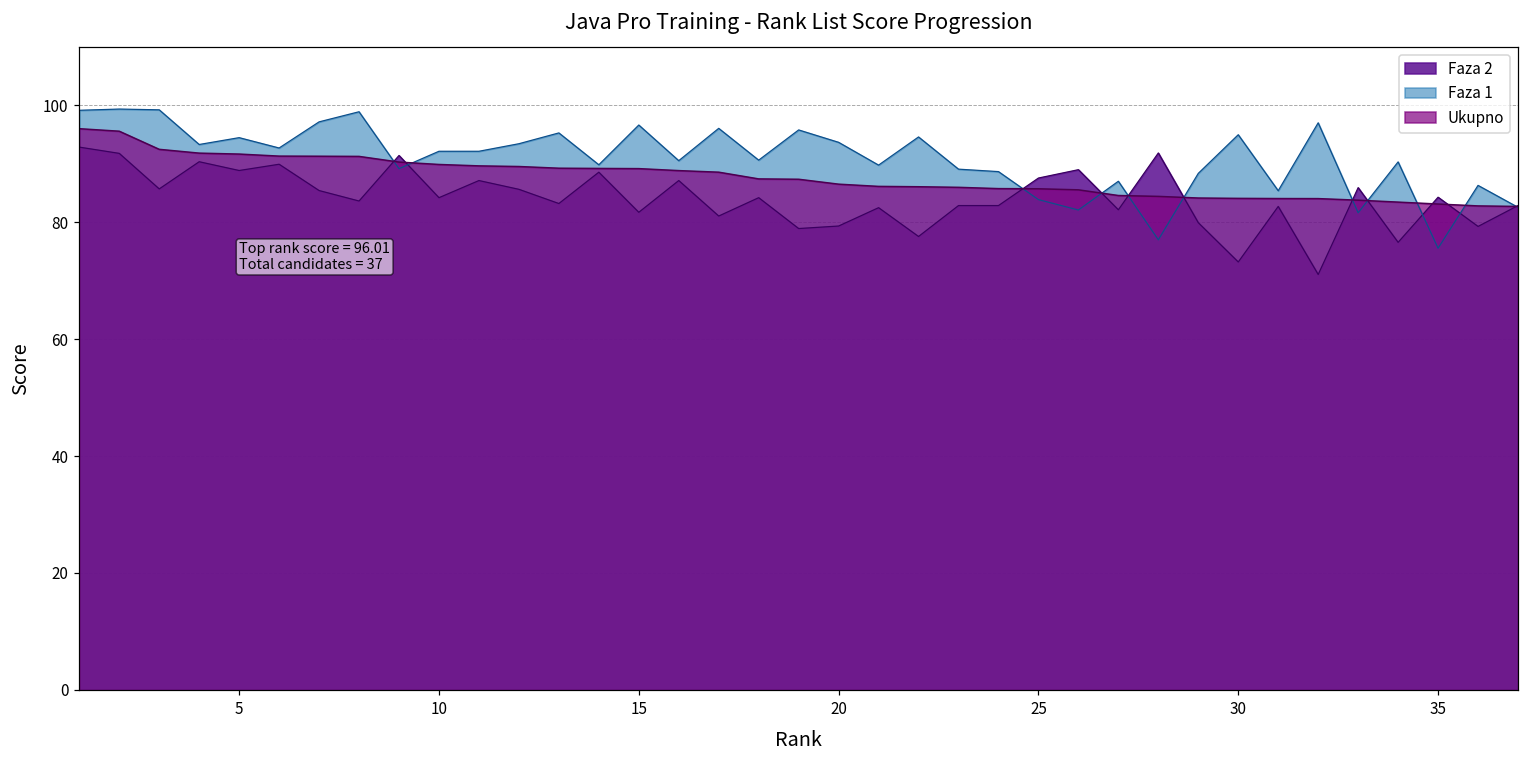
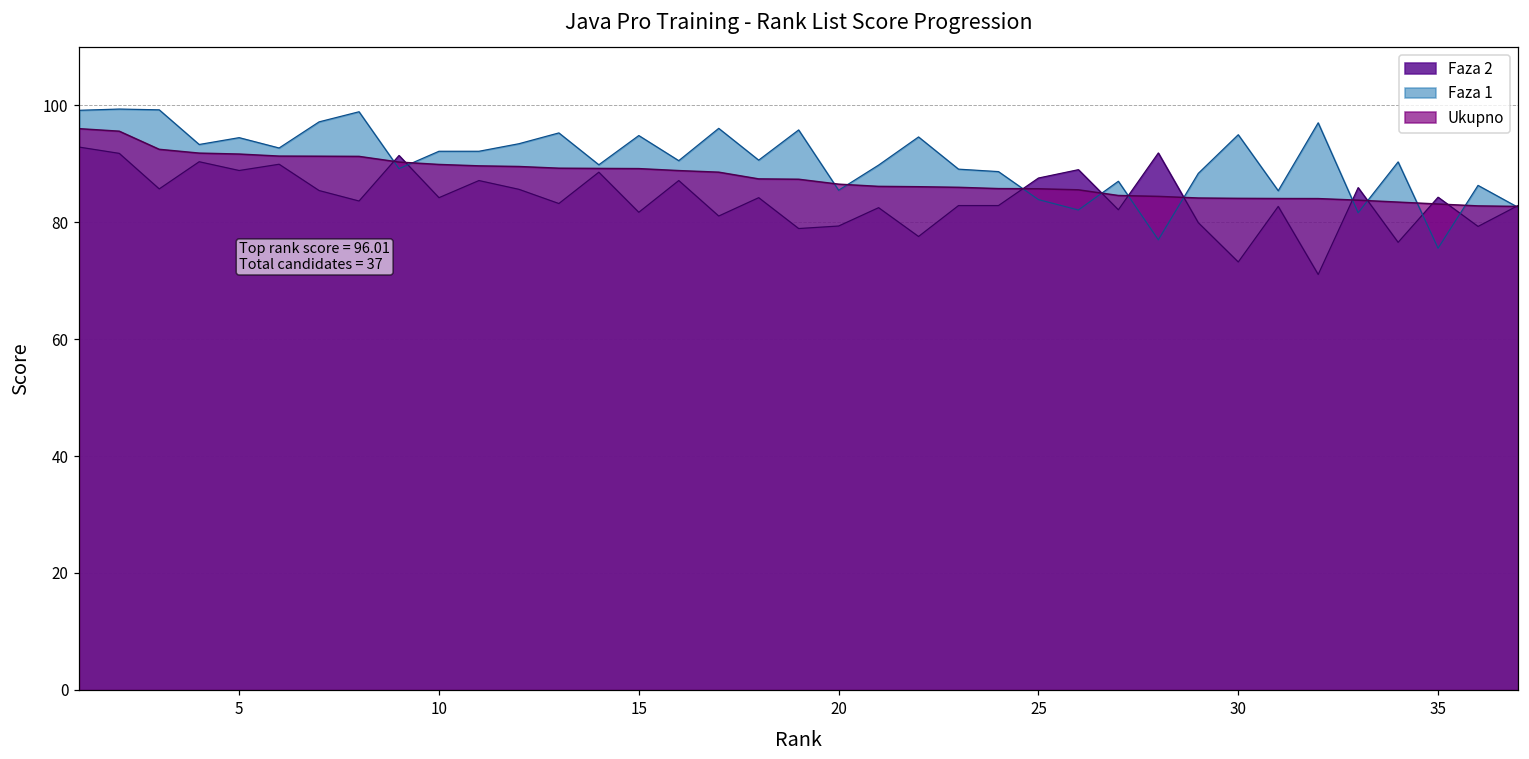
Faza 1, 15: 97 -> 95
Faza 1, 20: 94 -> 85
